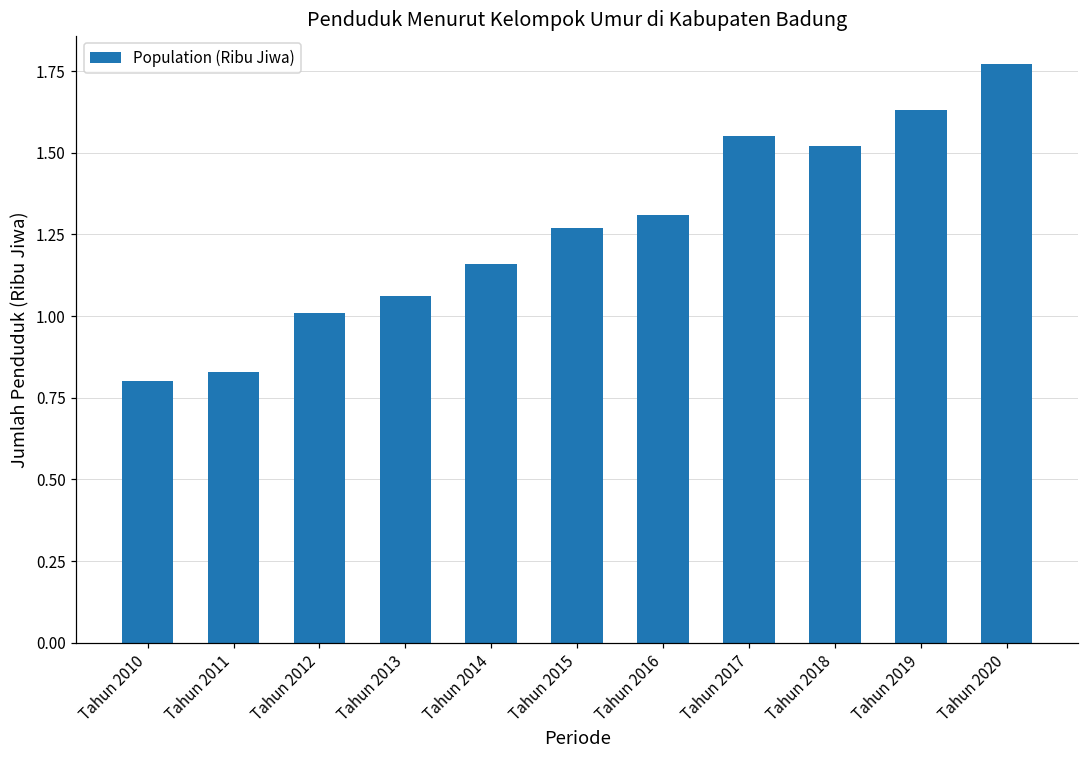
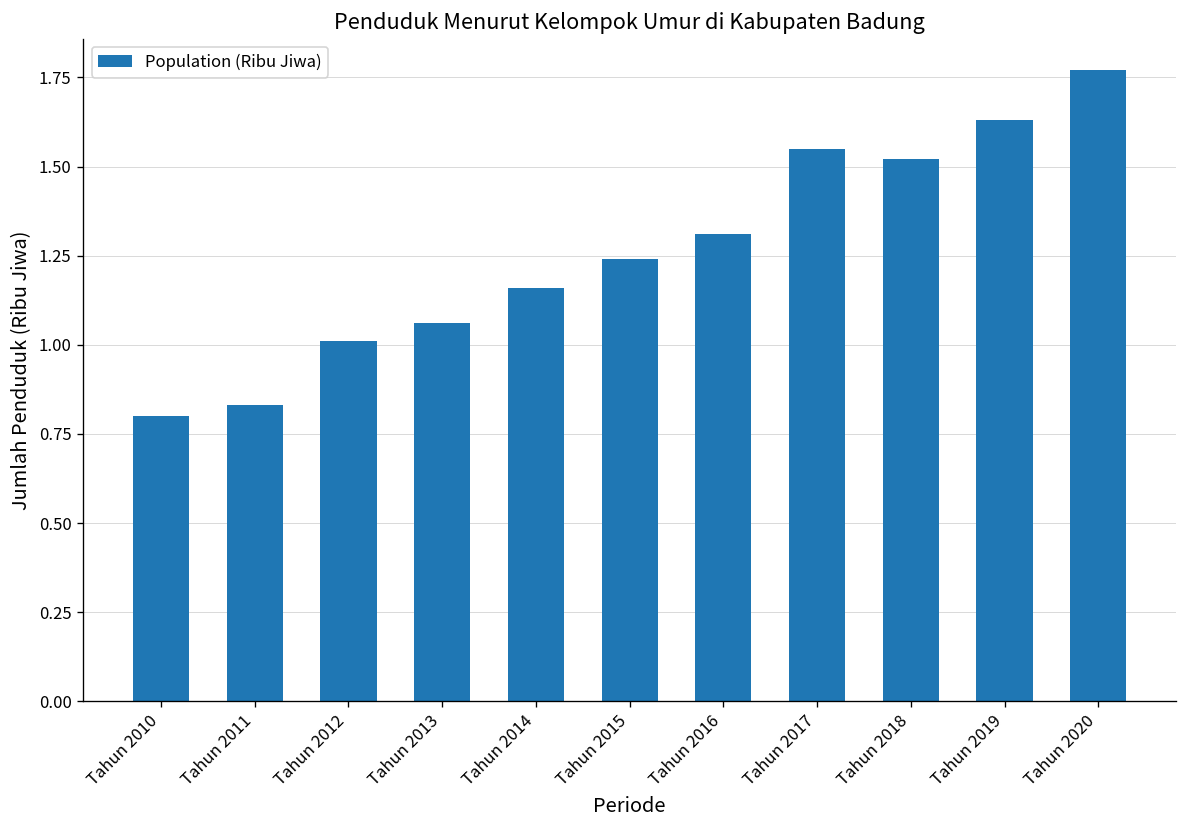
Tahun 2015: 1.27 -> 1.24
